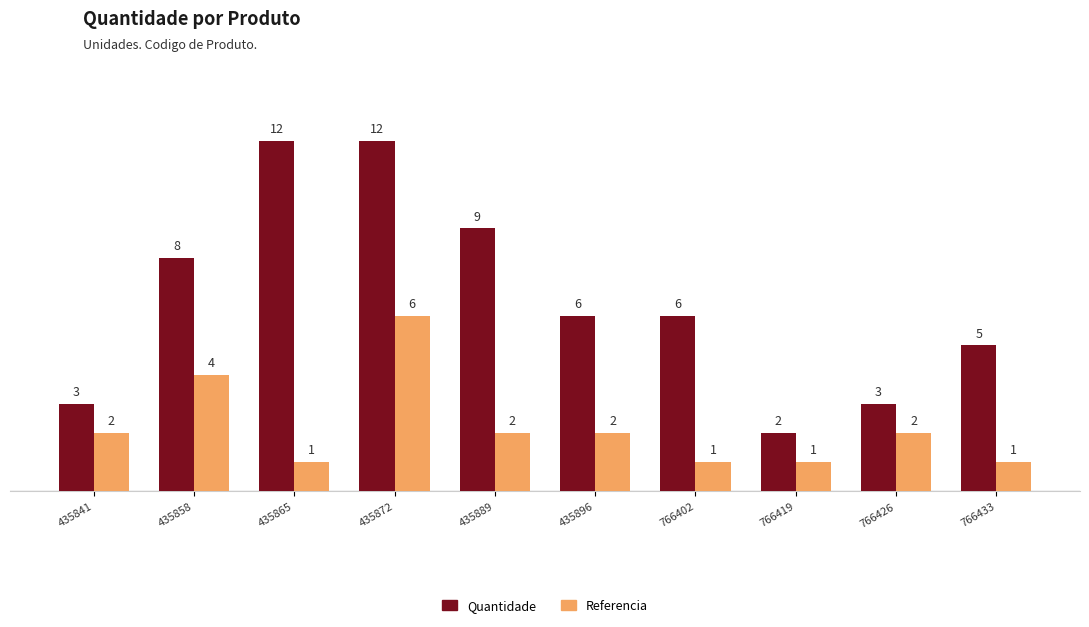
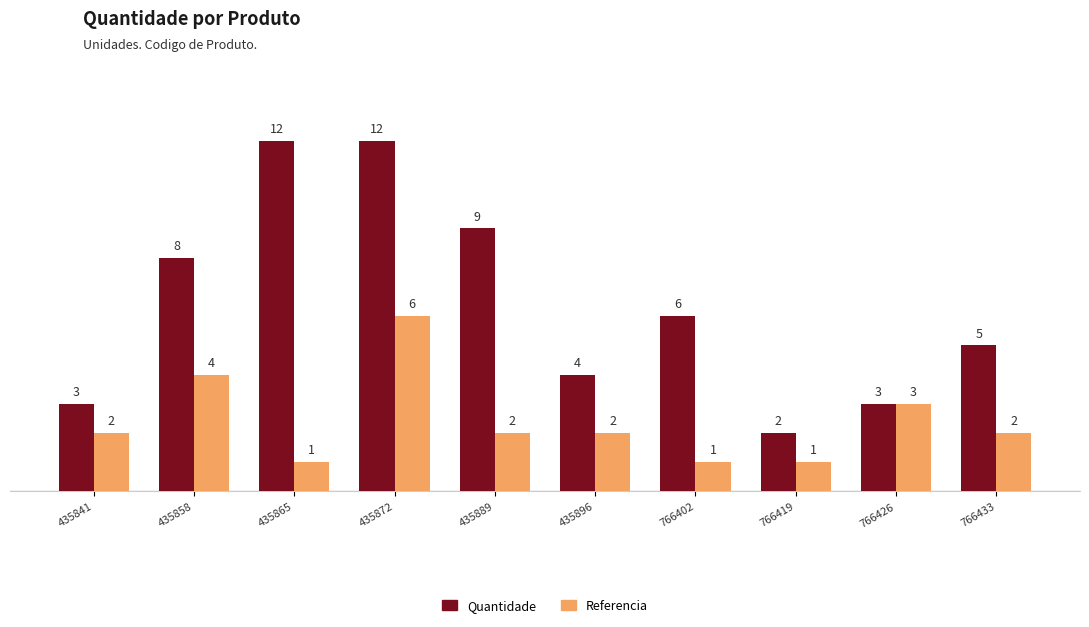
Quantidade, 435896: 6 -> 4
Referencia, 766426: 2 -> 3
Referencia, 766433: 1 -> 2
